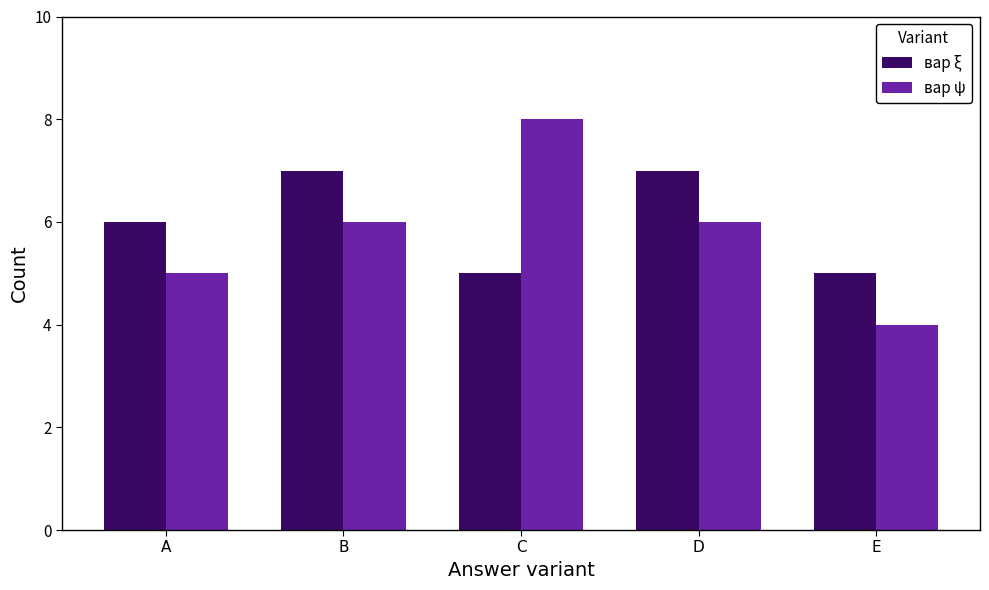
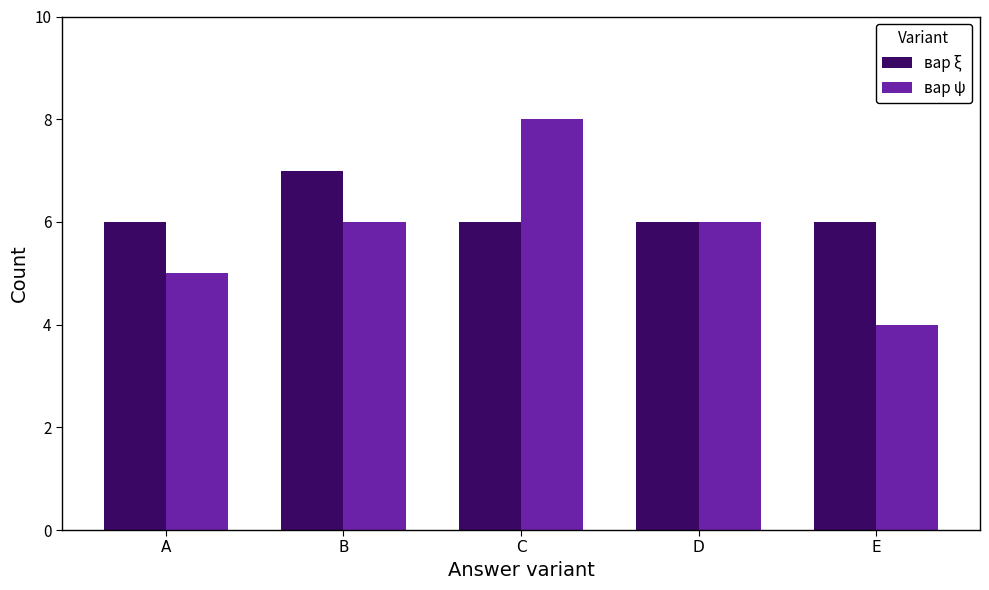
вар ξ, C: 5 -> 6
вар ξ, D: 7 -> 6
вар ξ, E: 5 -> 6
